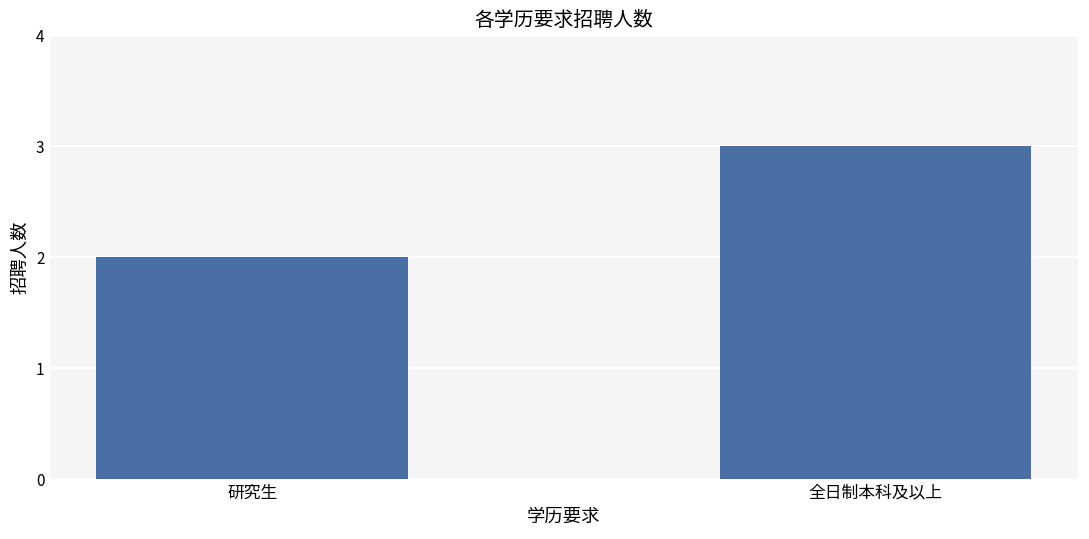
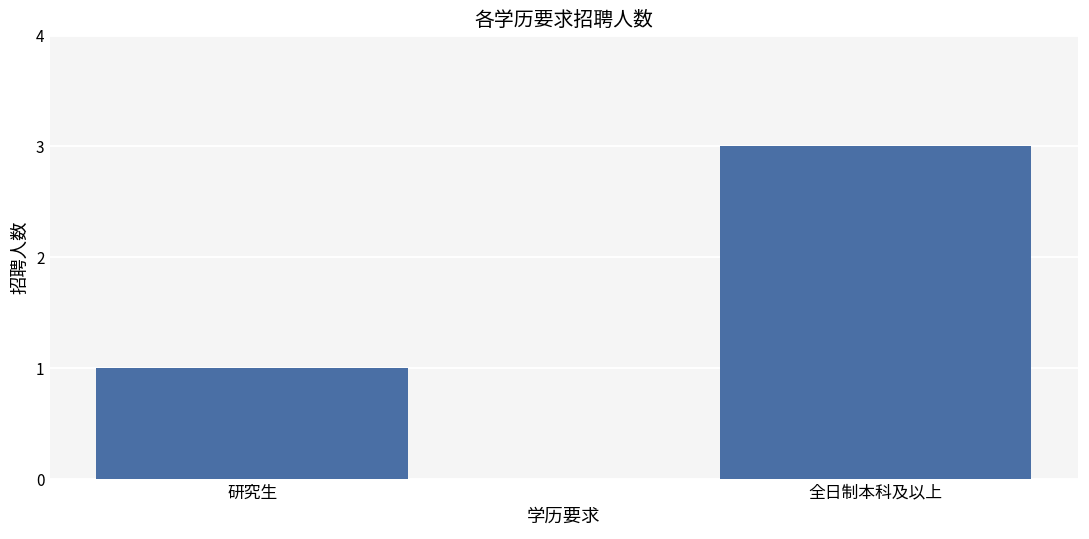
研究生: 2 -> 1
